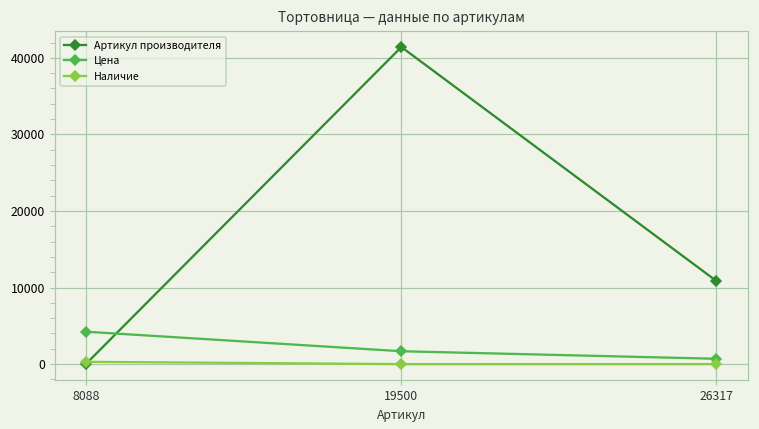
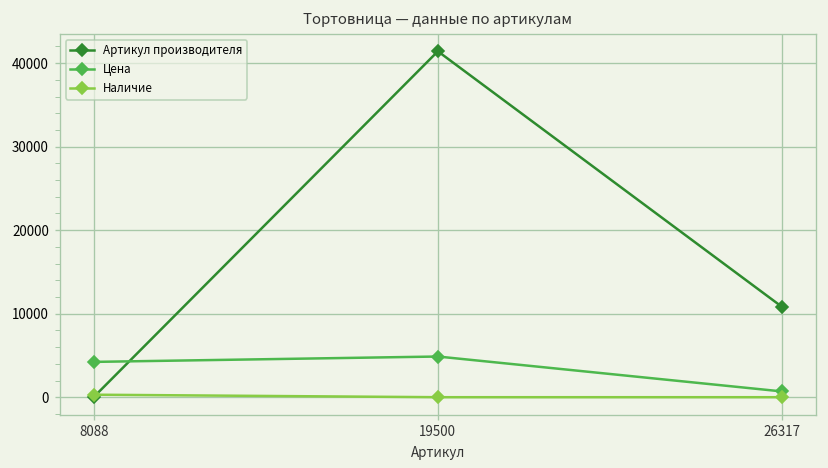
Цена, 19500: 2000 -> 5000
